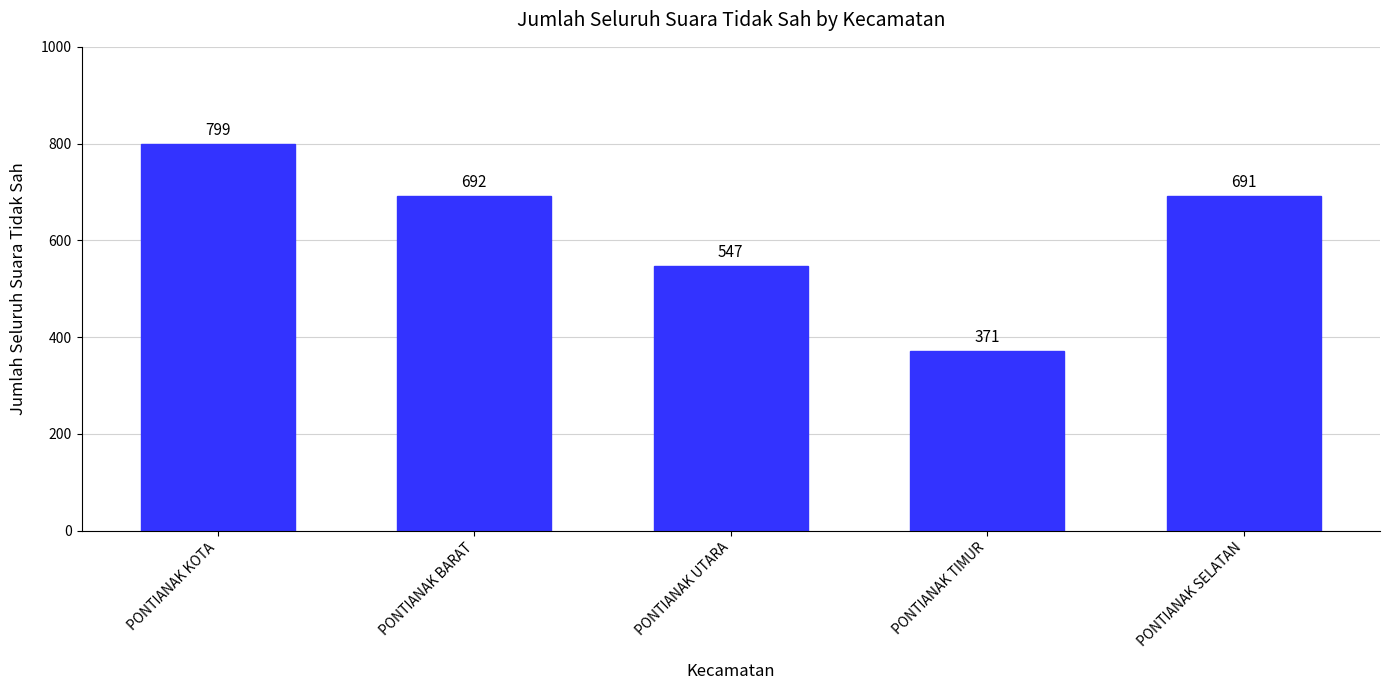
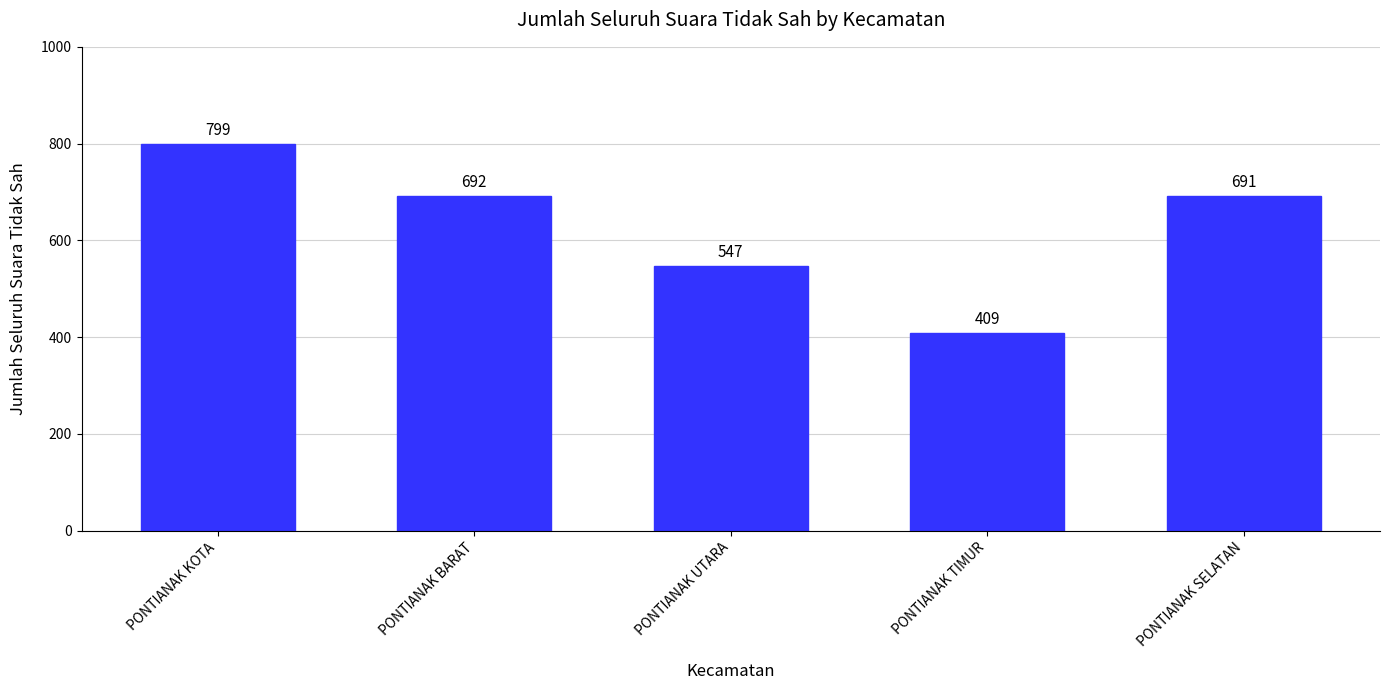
PONTIANAK TIMUR: 371 -> 409
